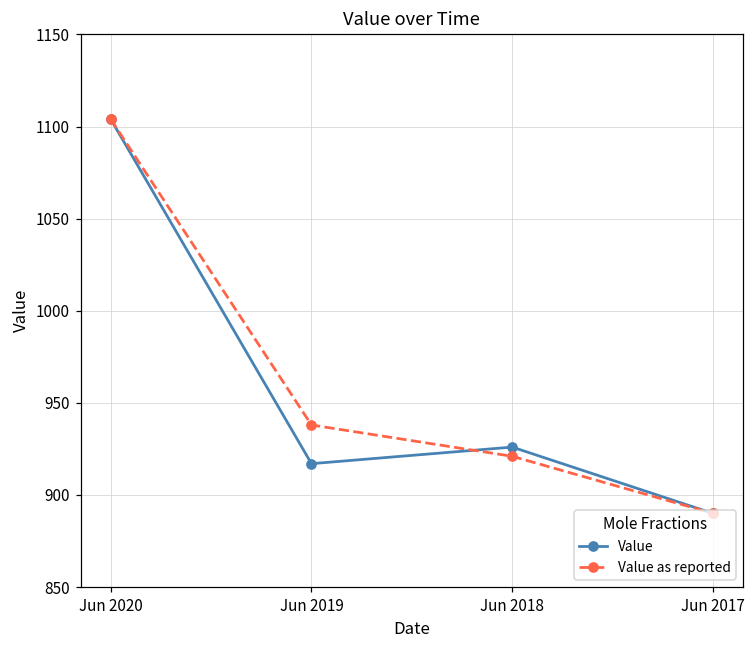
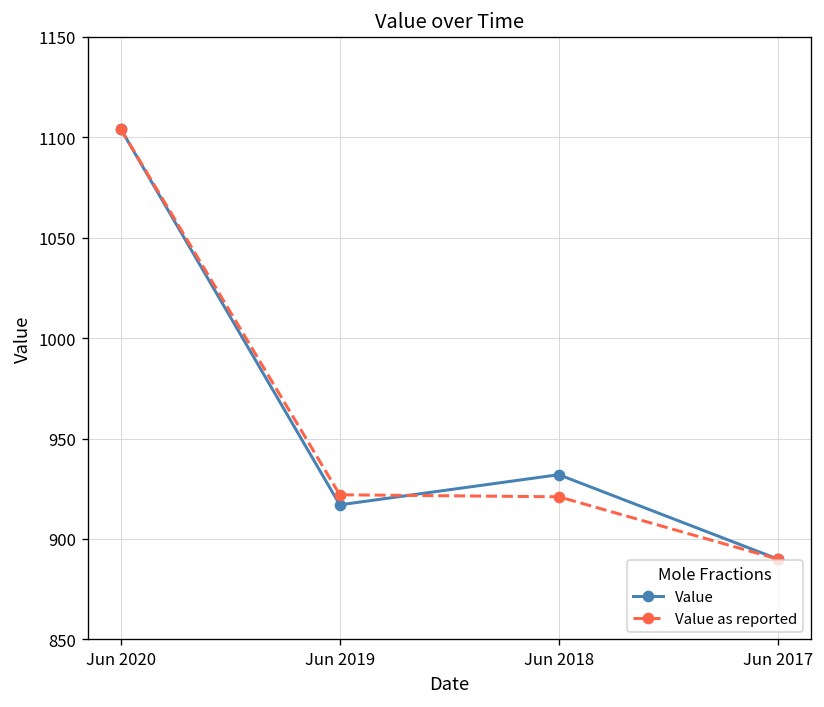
Value as reported, Jun 2019: 938 -> 922
Value, Jun 2018: 926 -> 932
